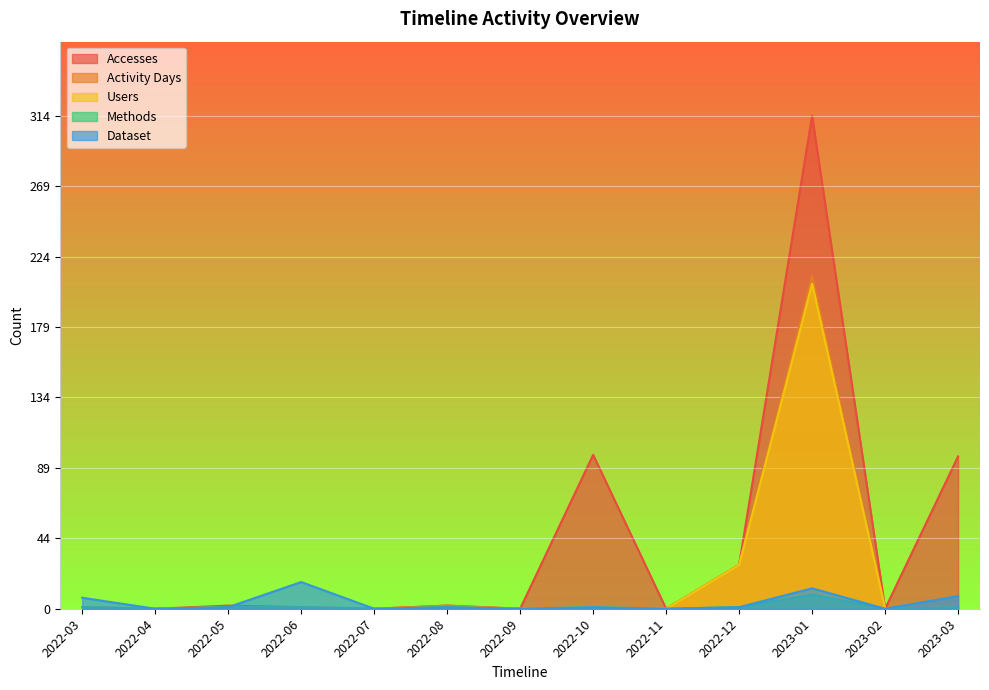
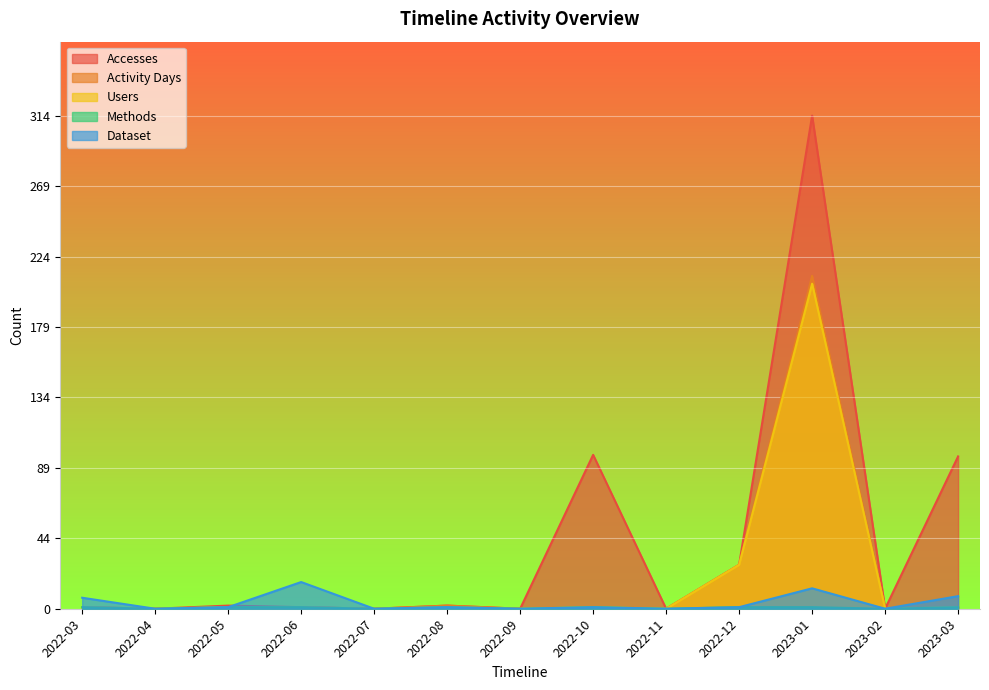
Methods, 2023-01: 9 -> 1
